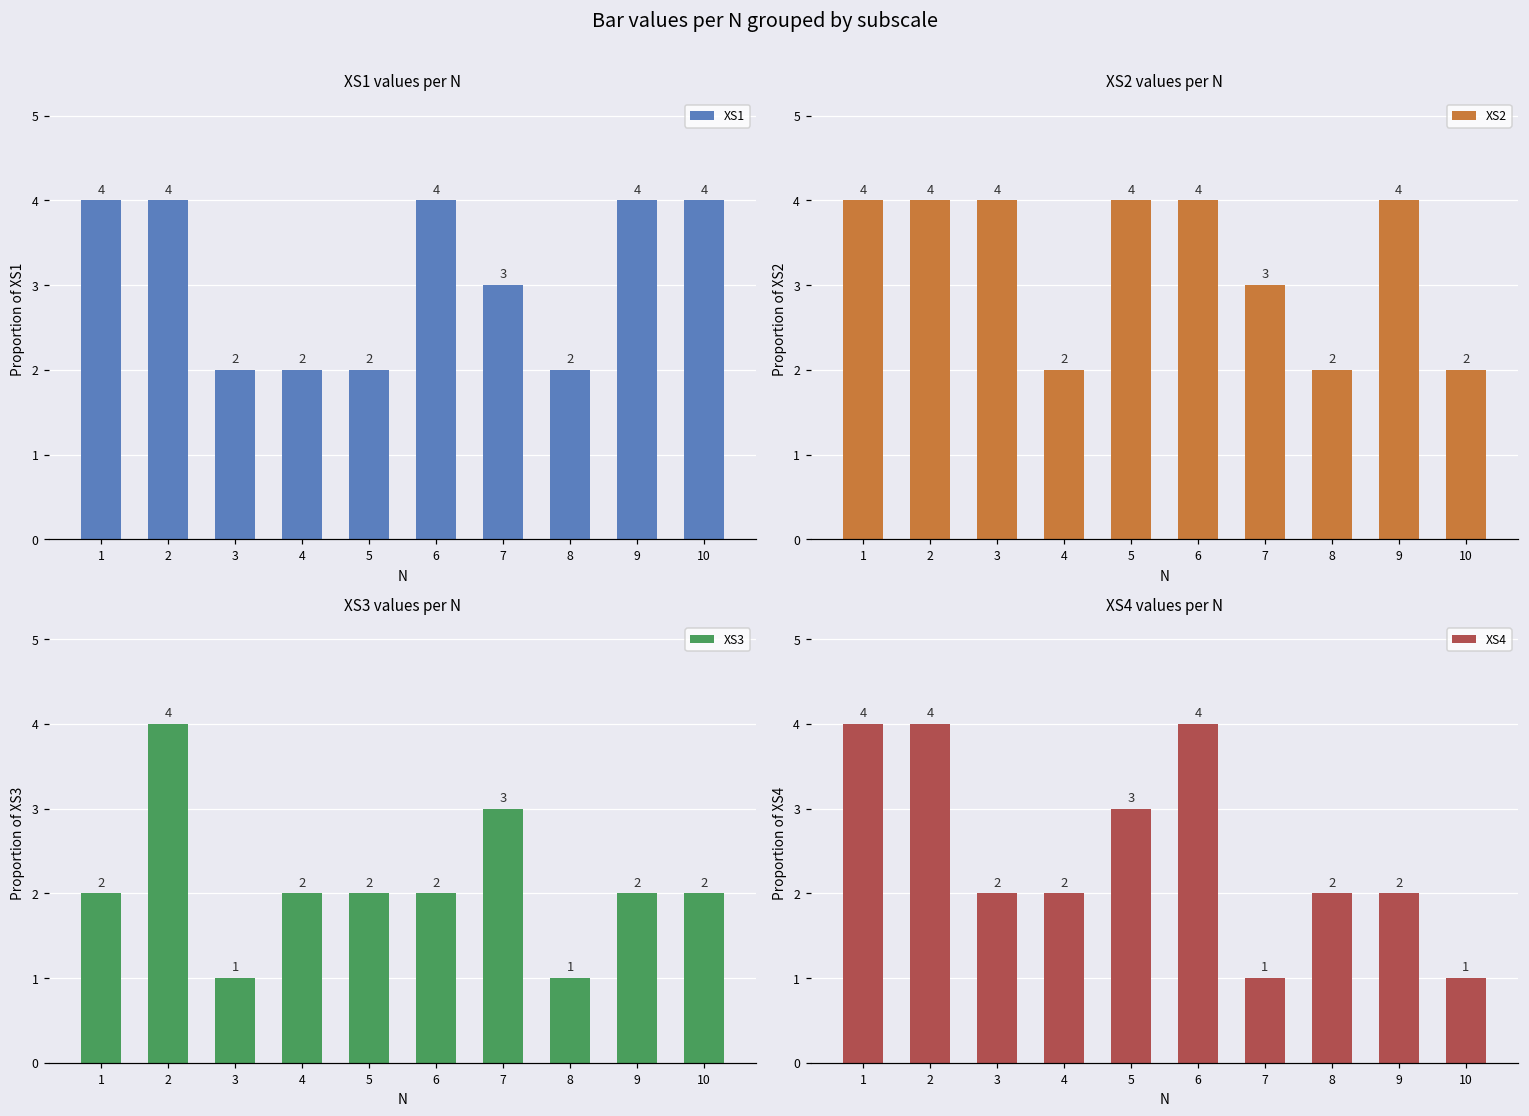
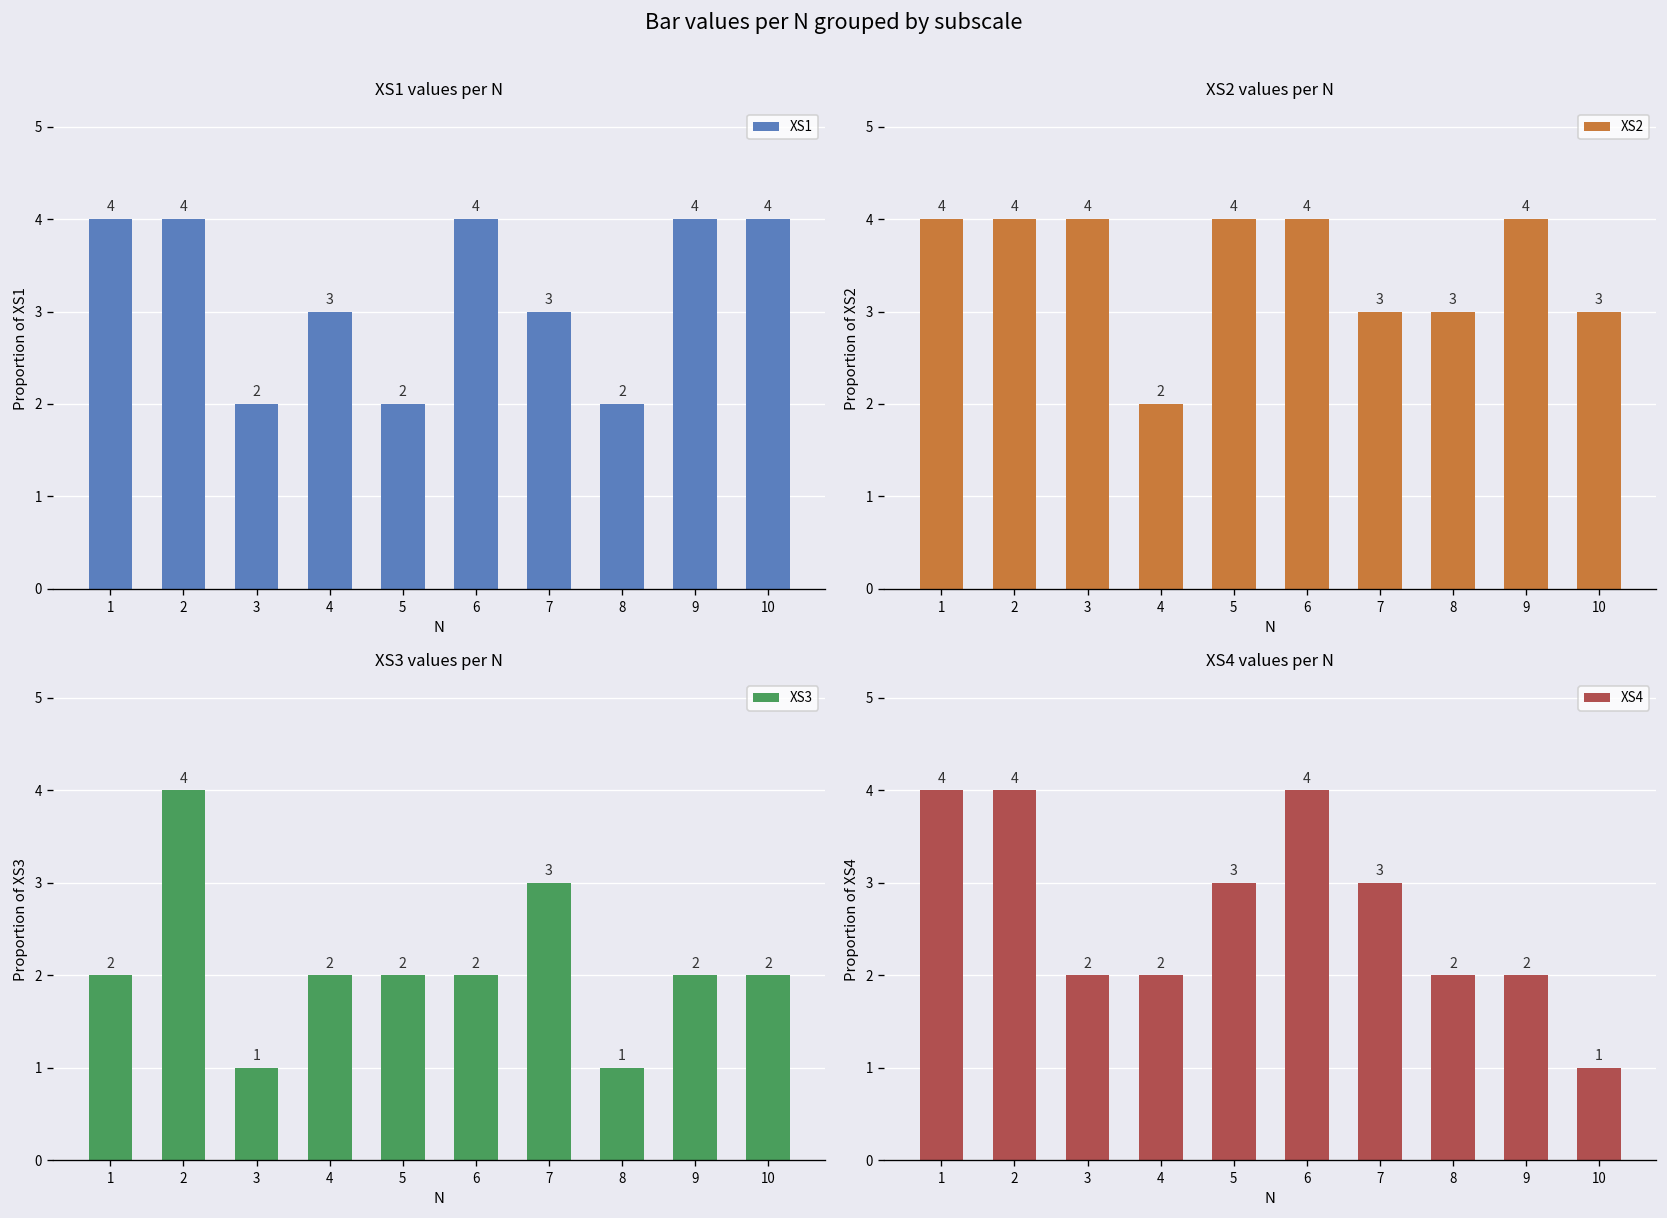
XS1 values per N, 4: 2 -> 3
XS2 values per N, 8: 2 -> 3
XS2 values per N, 10: 2 -> 3
XS4 values per N, 7: 1 -> 3
